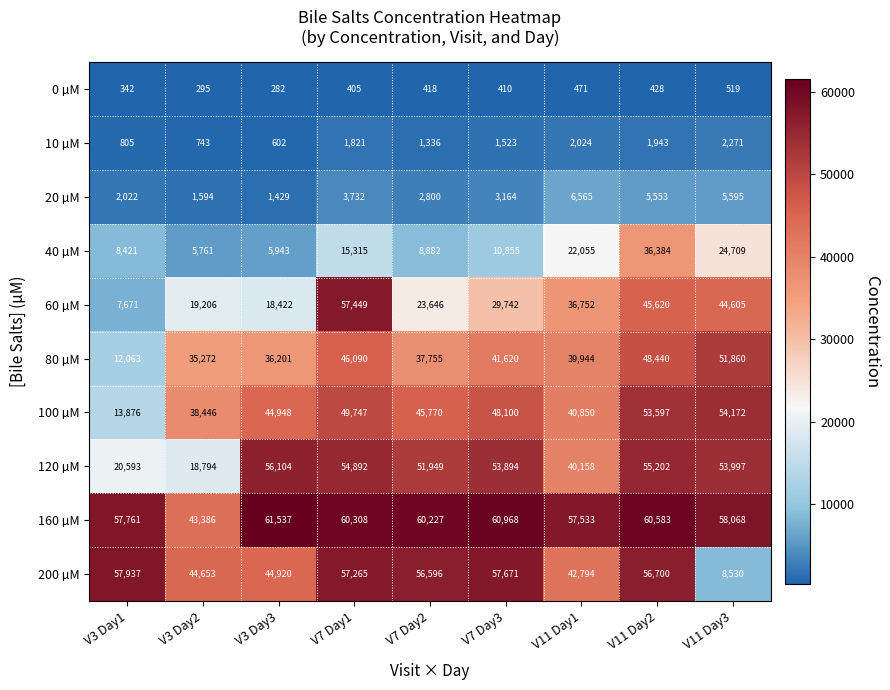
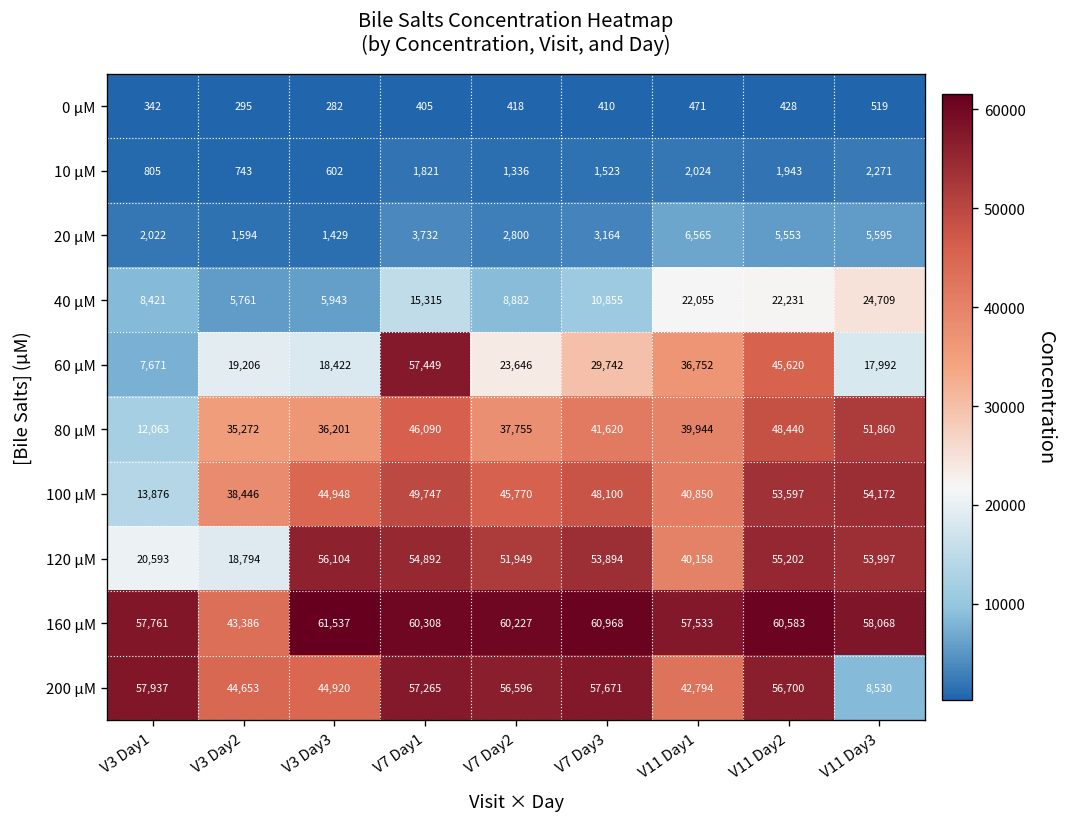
40 µM, V11 Day2: 36,384 -> 22,231
60 µM, V11 Day3: 44,605 -> 17,992
